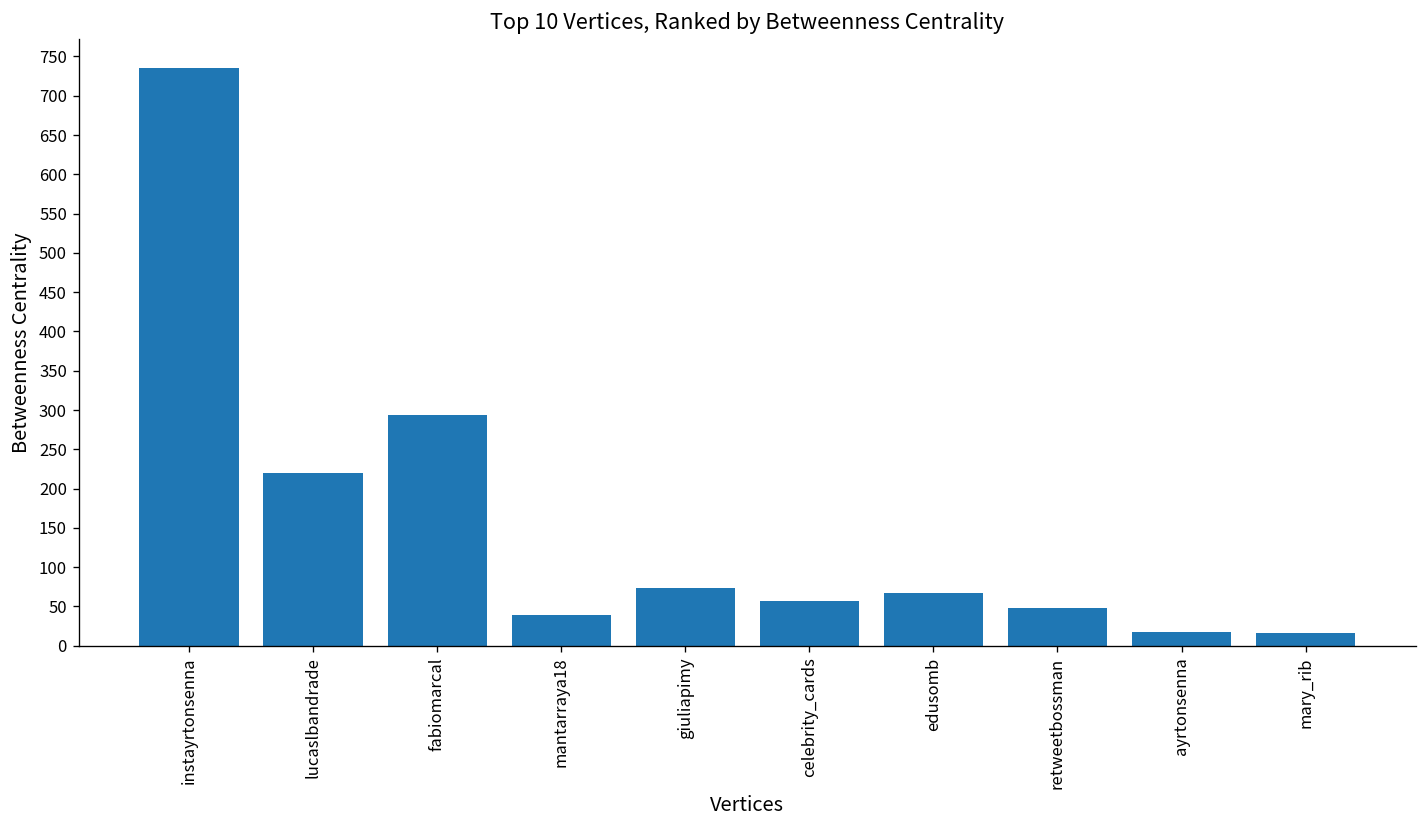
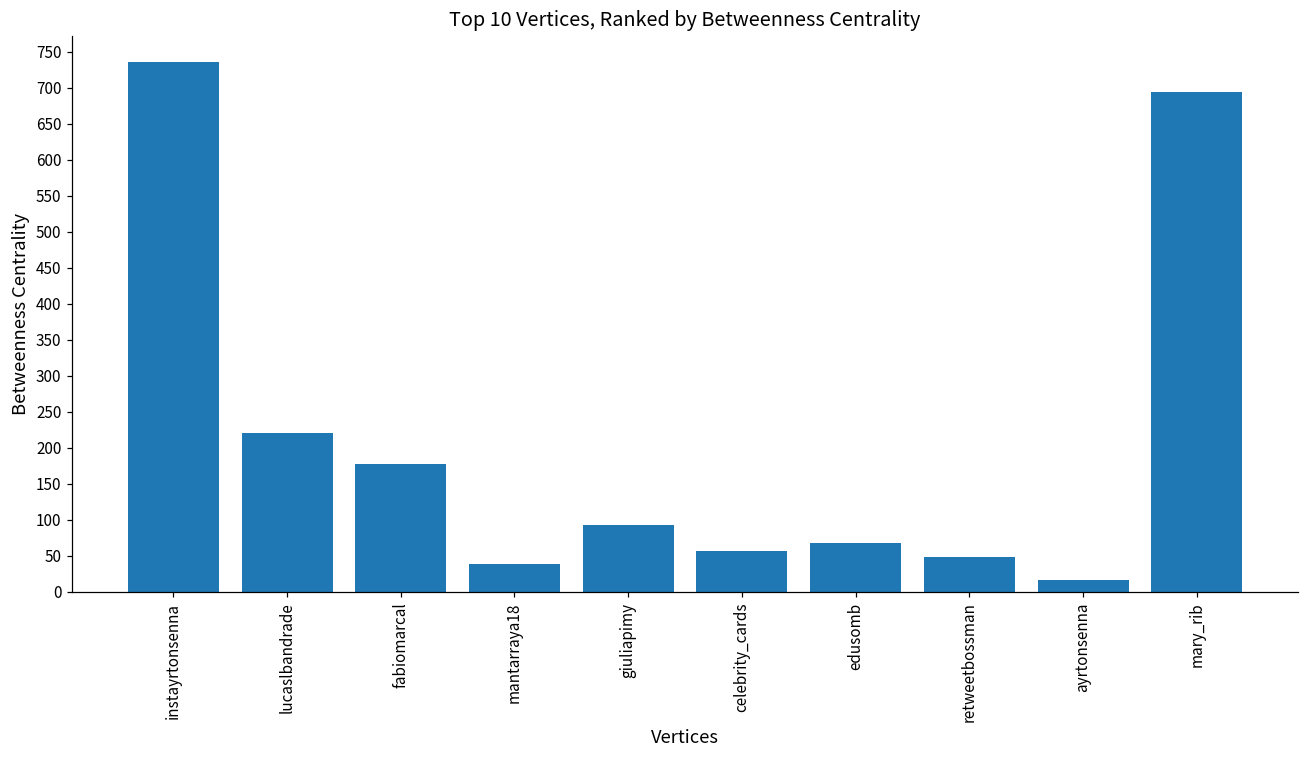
fabiomarcal: 290 -> 180
giuliapimy: 70 -> 90
mary_rib: 20 -> 690
